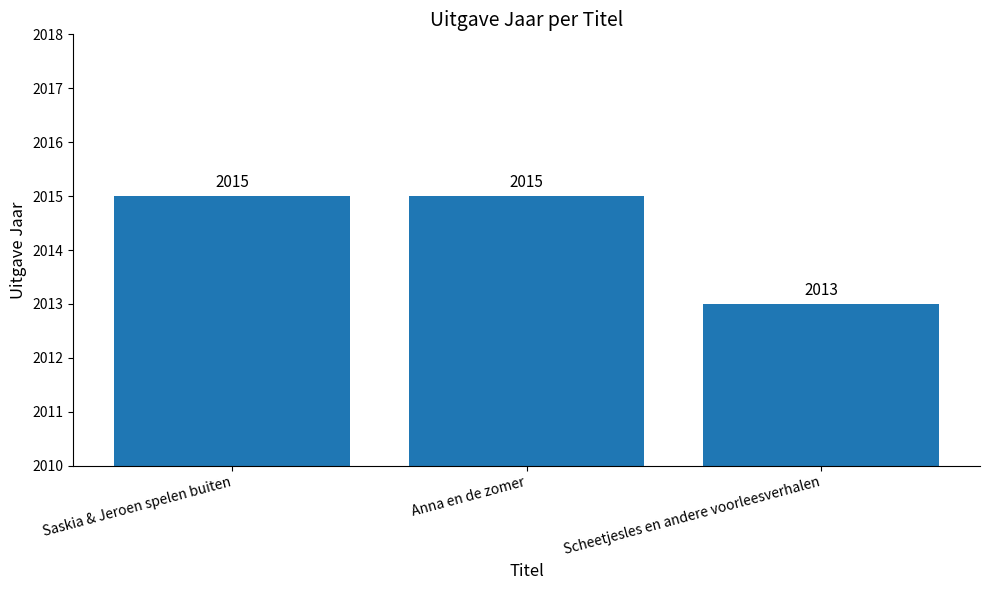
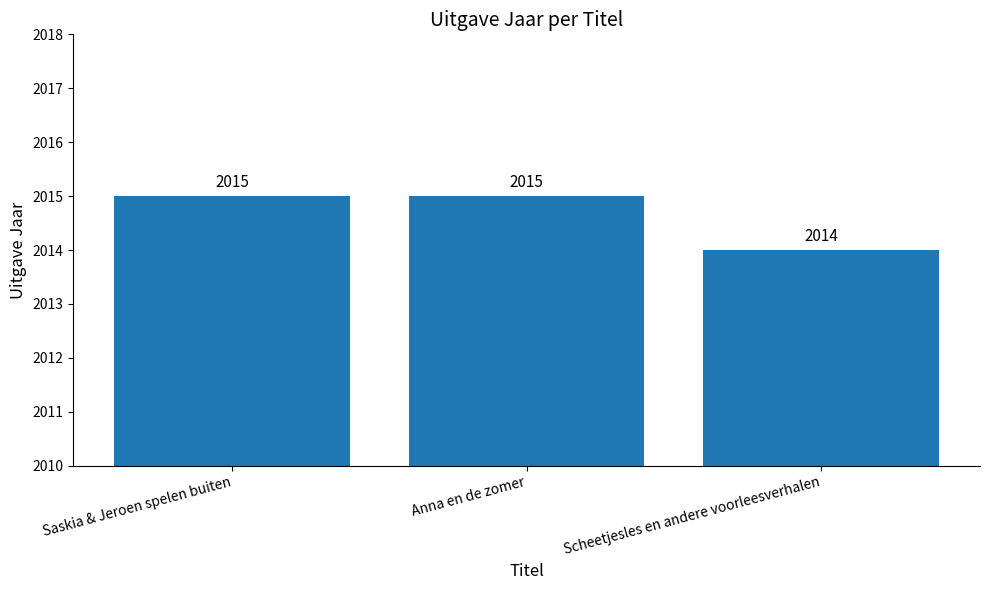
Scheetjesles en andere voorleesverhalen: 2013 -> 2014
